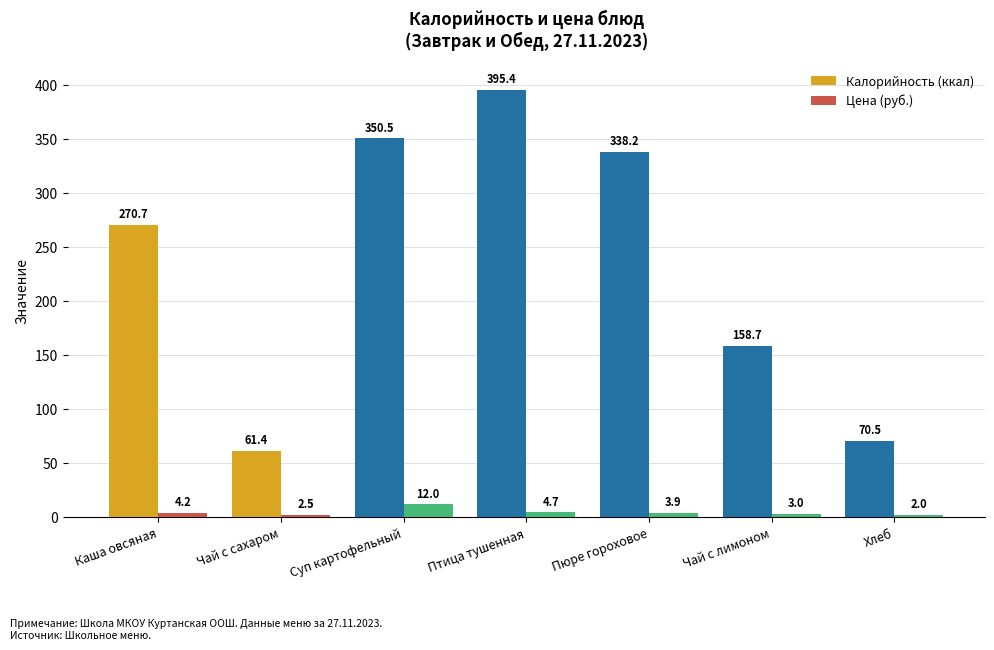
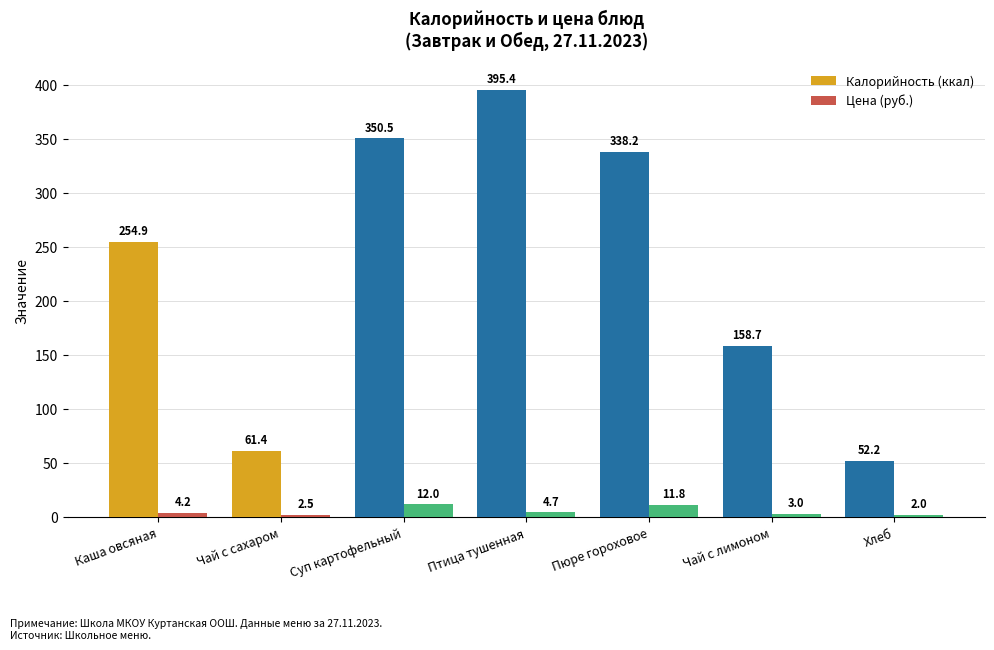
Калорийность (ккал), Каша овсяная: 270.7 -> 254.9
Цена (руб.), Пюре гороховое: 3.9 -> 11.8
Калорийность (ккал), Хлеб: 70.5 -> 52.2
